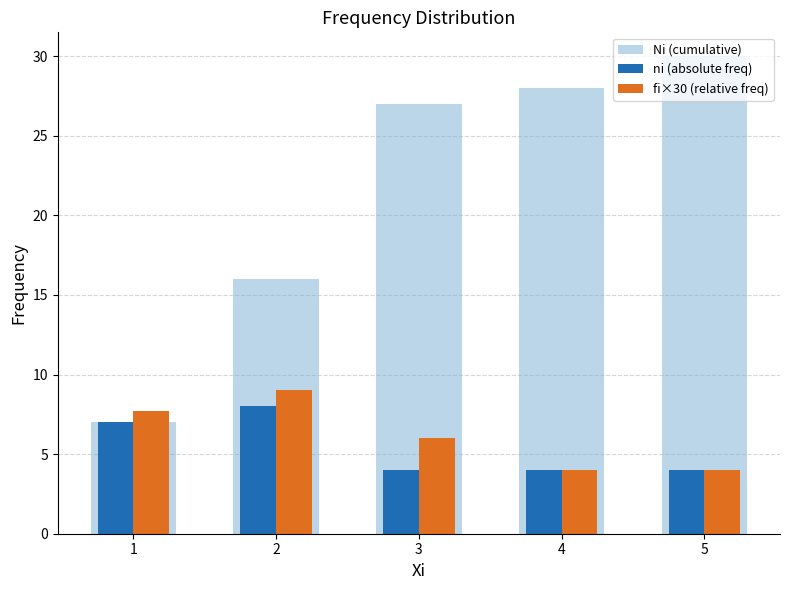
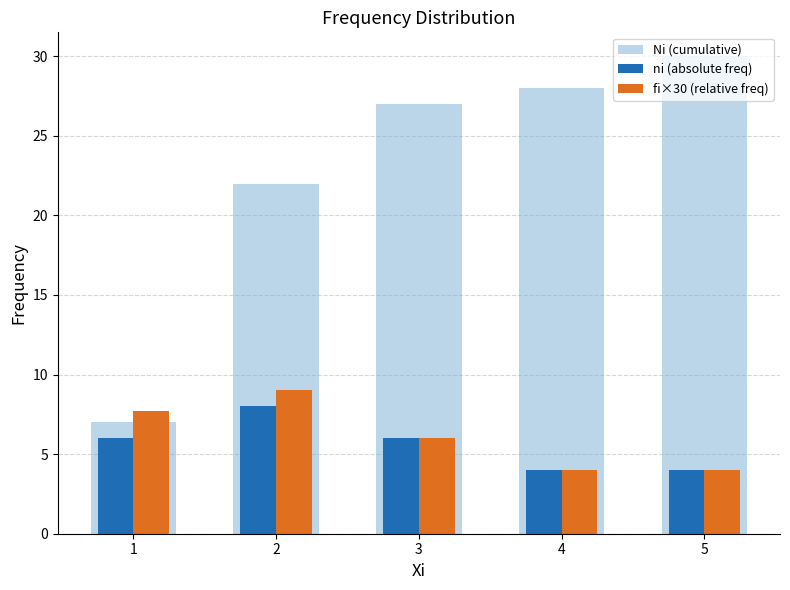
ni (absolute freq), 1: 7 -> 6
Ni (cumulative), 2: 16 -> 22
ni (absolute freq), 3: 4 -> 6
